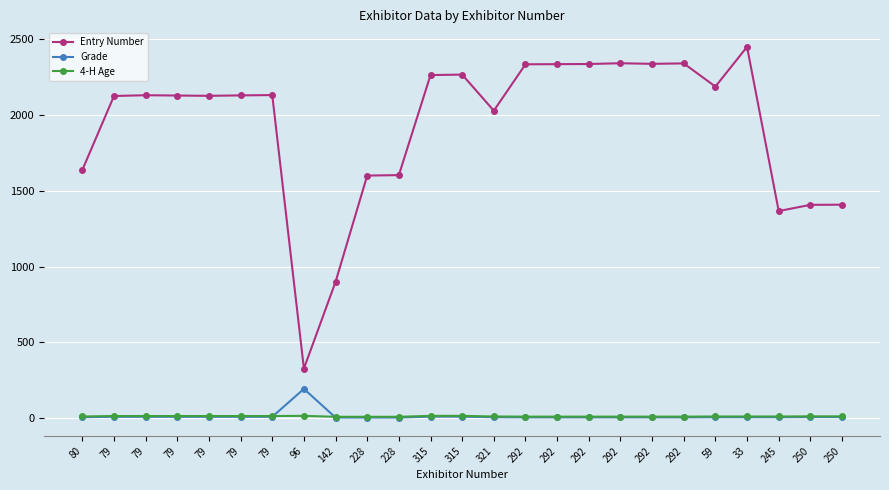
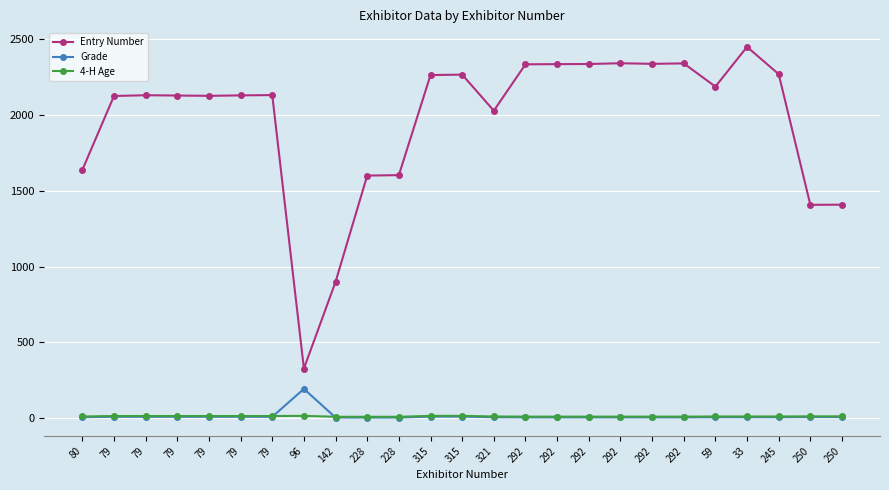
Entry Number, 245: 1370 -> 2270
